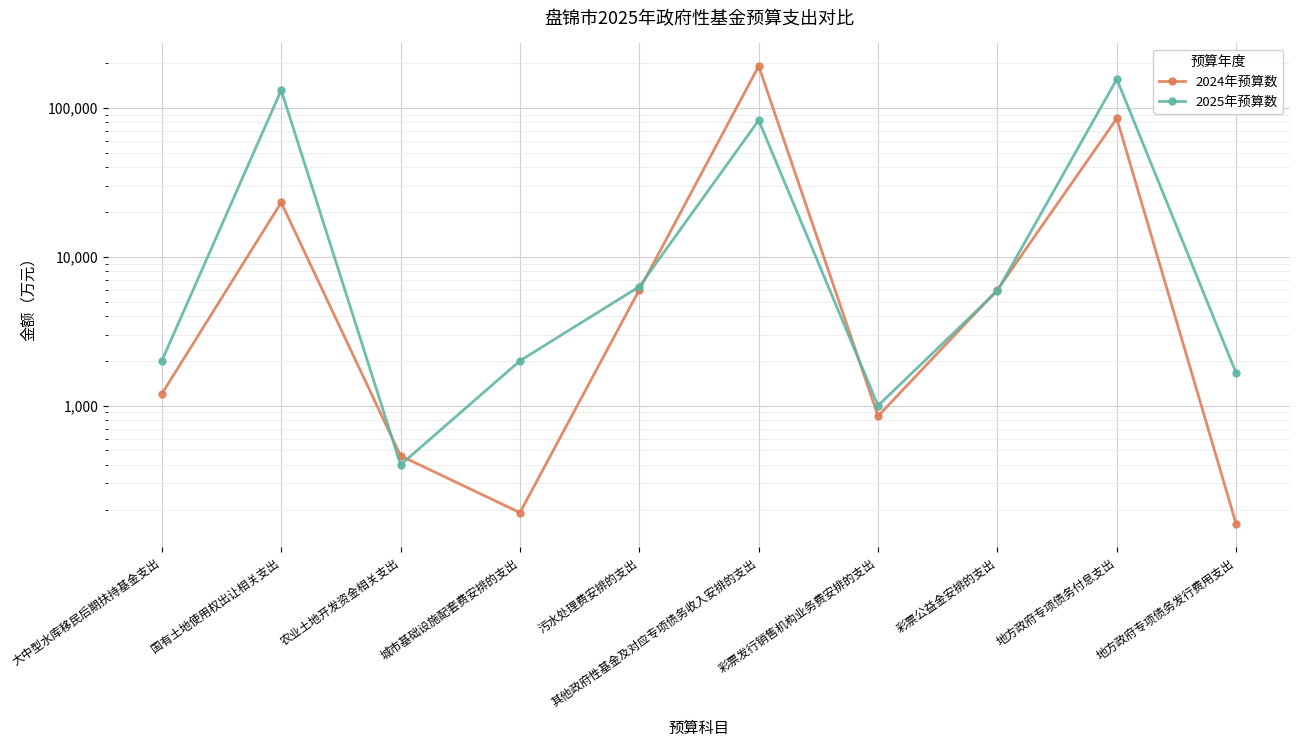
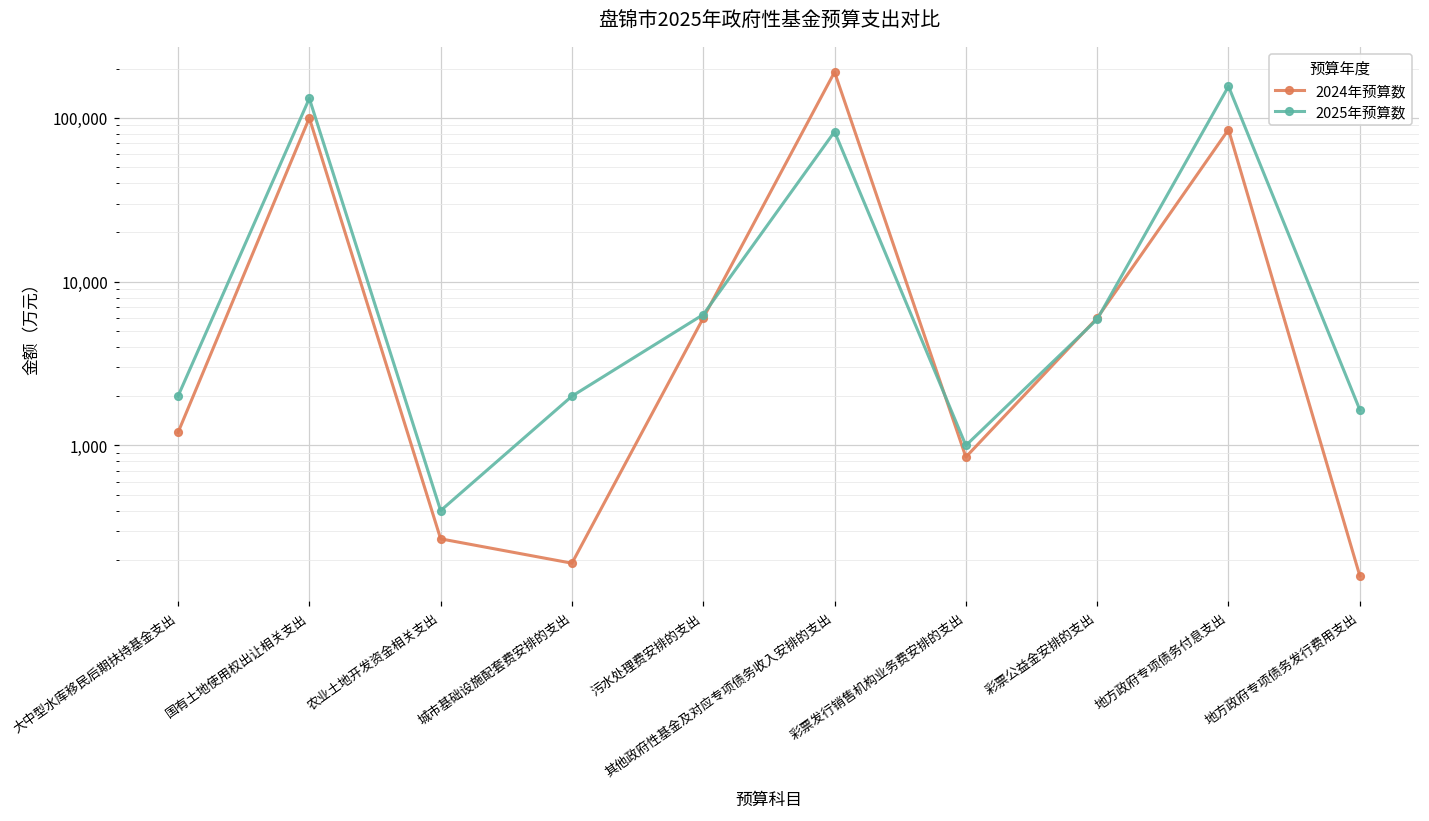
2024年预算数, 国有土地使用权出让相关支出: 23,000 -> 100,000
2024年预算数, 农业土地开发资金相关支出: 460 -> 270
